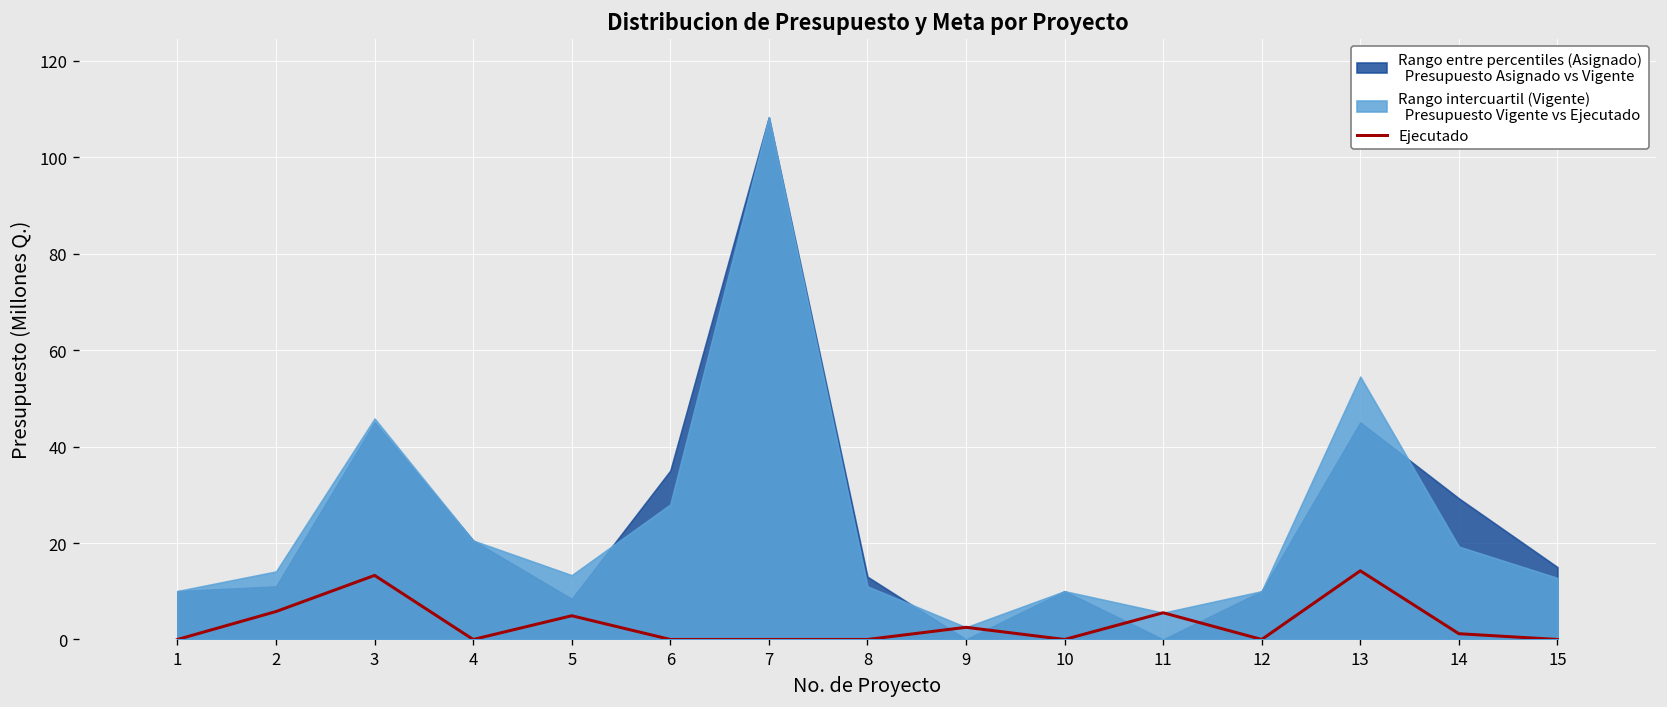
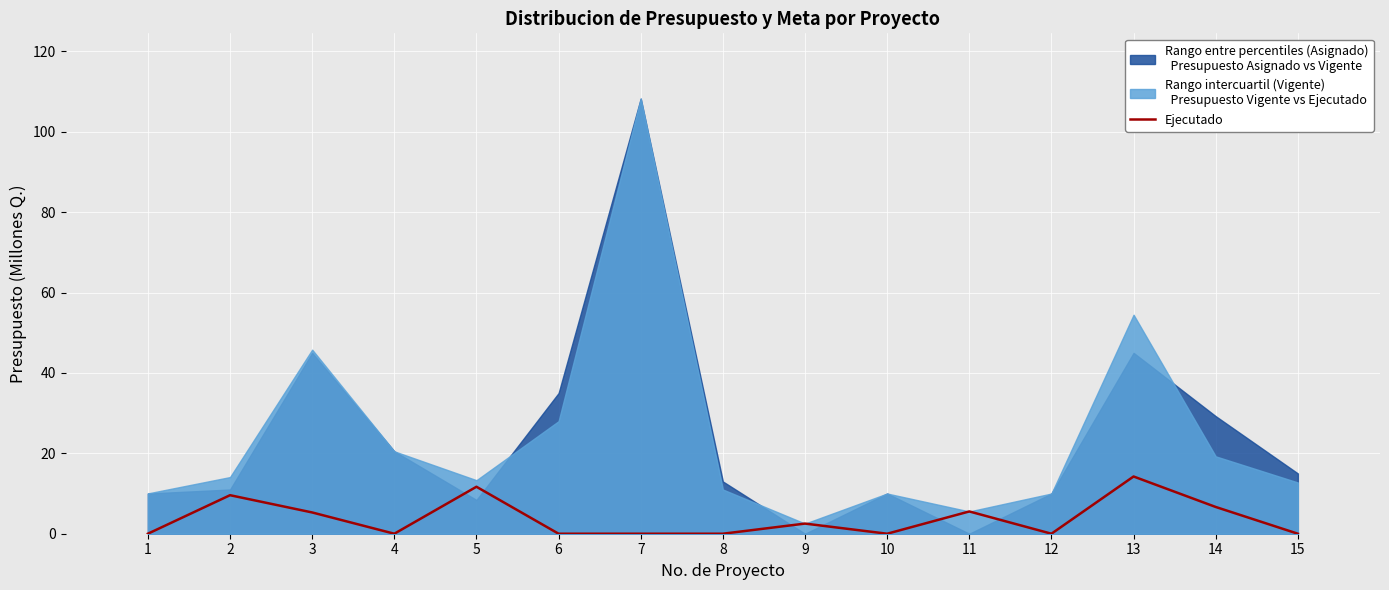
Ejecutado, 2: 6 -> 10
Ejecutado, 3: 13 -> 5
Ejecutado, 5: 5 -> 12
Ejecutado, 14: 1 -> 7
